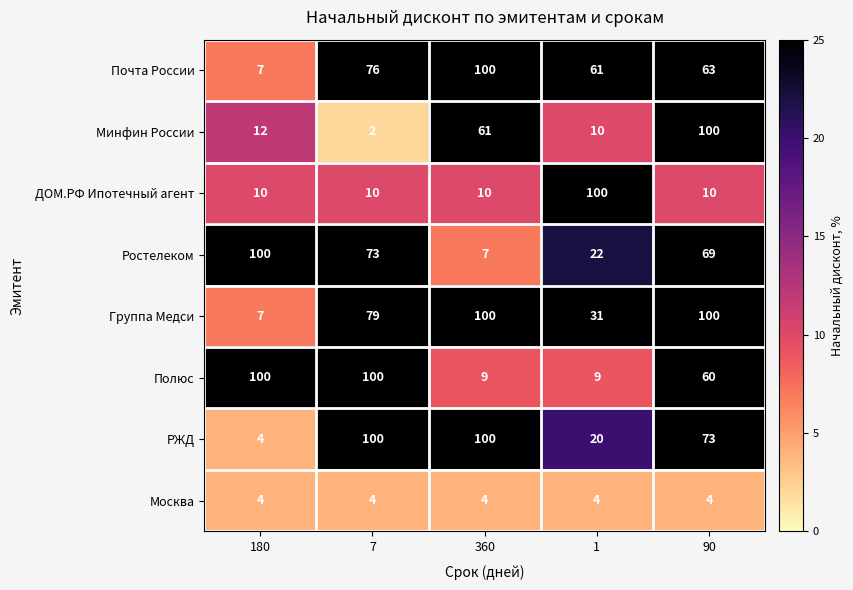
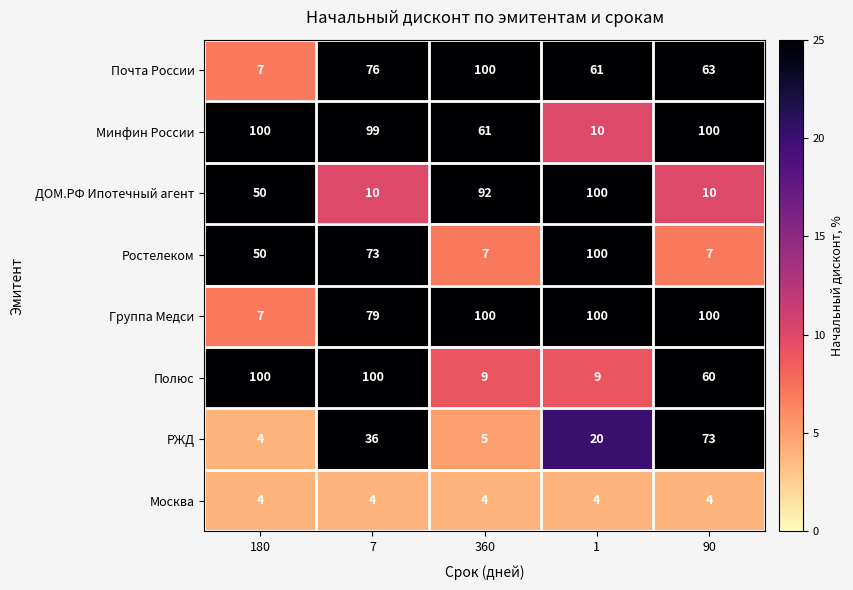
Минфин России, 180: 12 -> 100
Минфин России, 7: 2 -> 99
ДОМ.РФ Ипотечный агент, 180: 10 -> 50
ДОМ.РФ Ипотечный агент, 360: 10 -> 92
Ростелеком, 180: 100 -> 50
Ростелеком, 1: 22 -> 100
Ростелеком, 90: 69 -> 7
Группа Медси, 1: 31 -> 100
РЖД, 7: 100 -> 36
РЖД, 360: 100 -> 5
